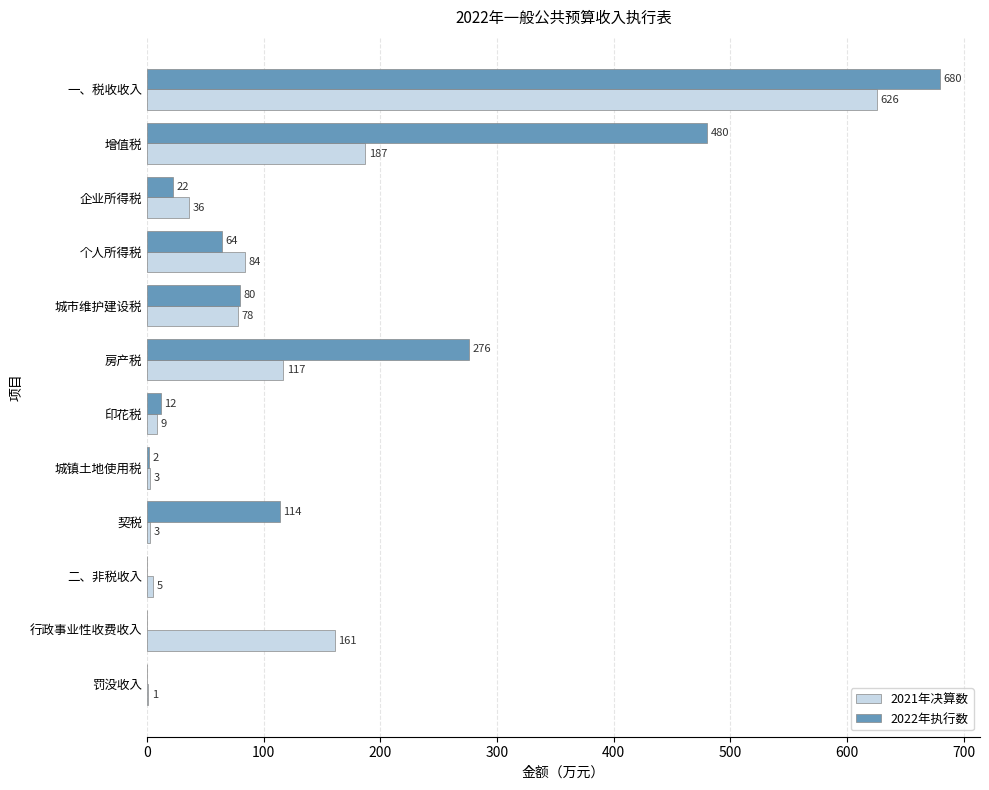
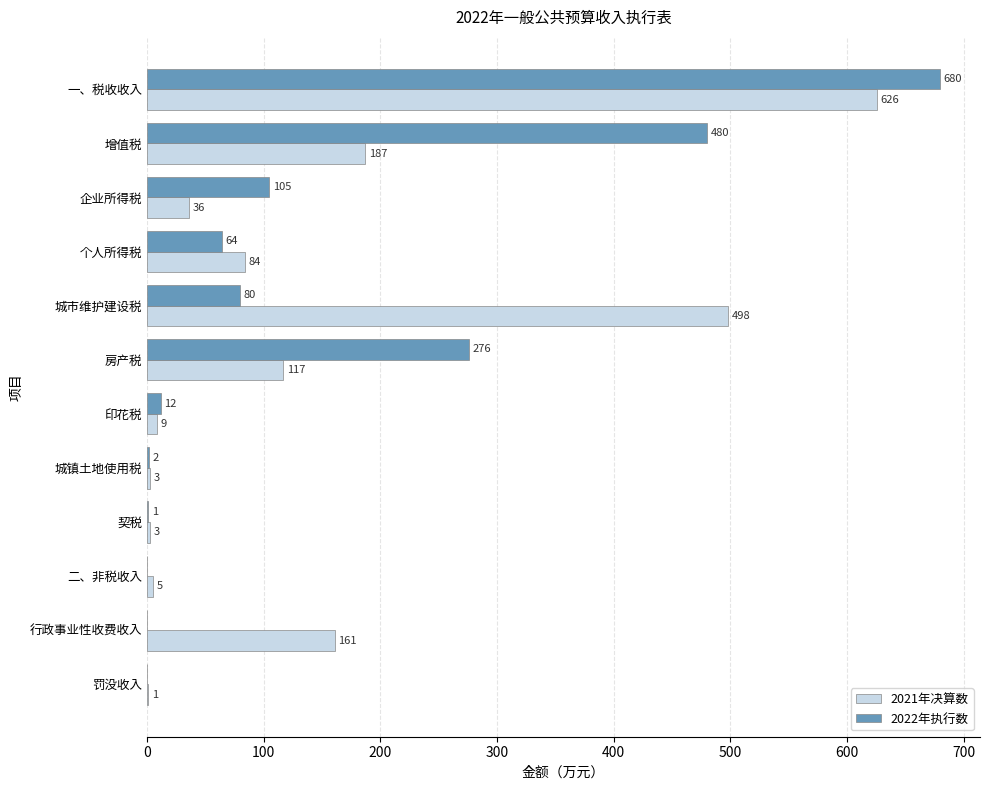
2022年执行数, 企业所得税: 22 -> 105
2021年决算数, 城市维护建设税: 78 -> 498
2022年执行数, 契税: 114 -> 1
